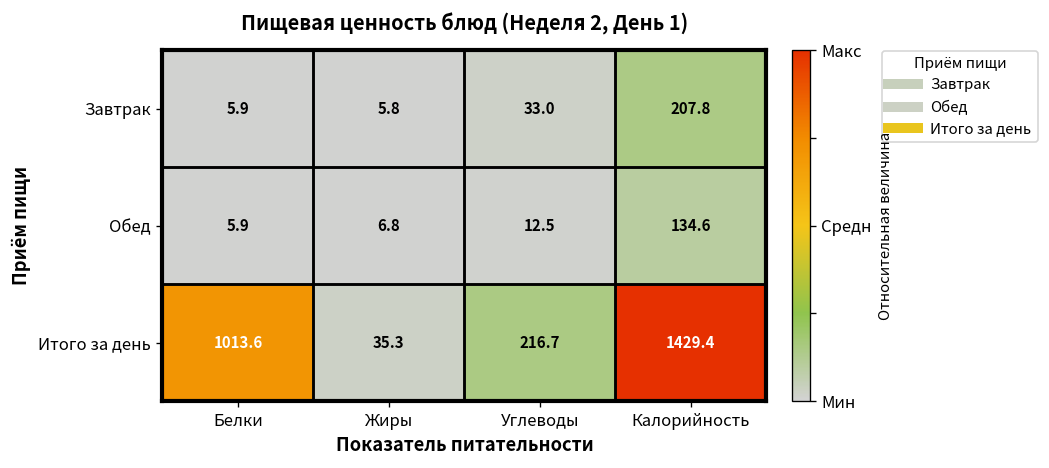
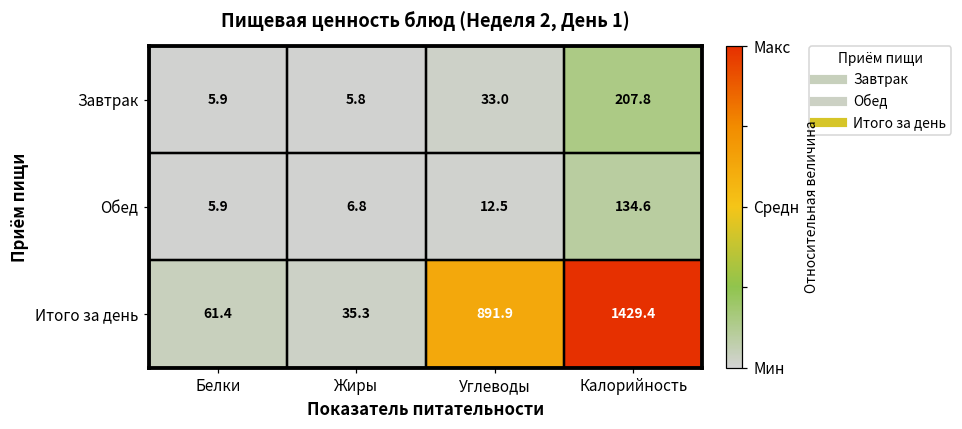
Итого за день, Белки: 1013.6 -> 61.4
Итого за день, Углеводы: 216.7 -> 891.9
